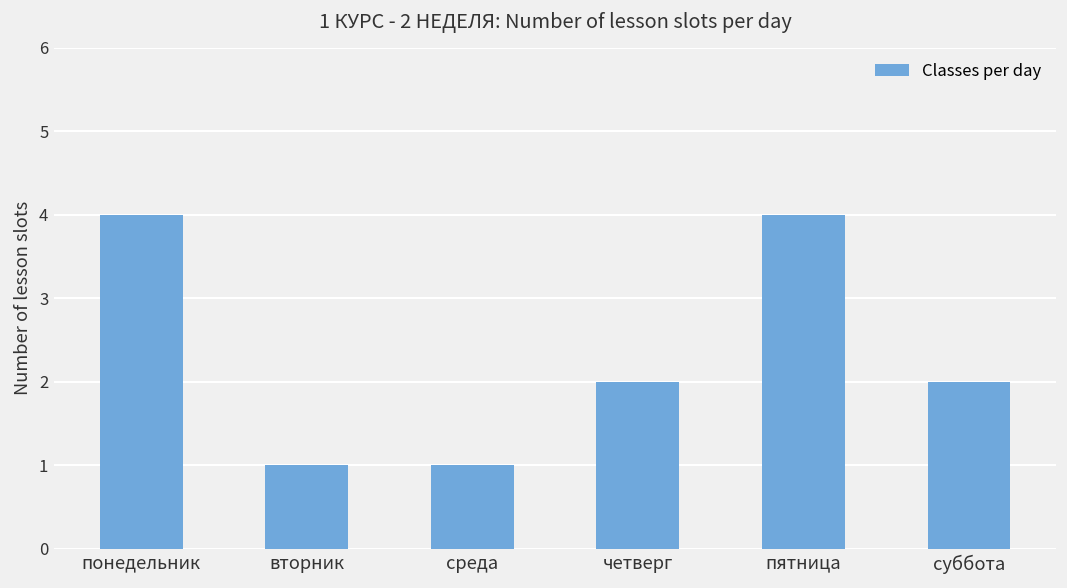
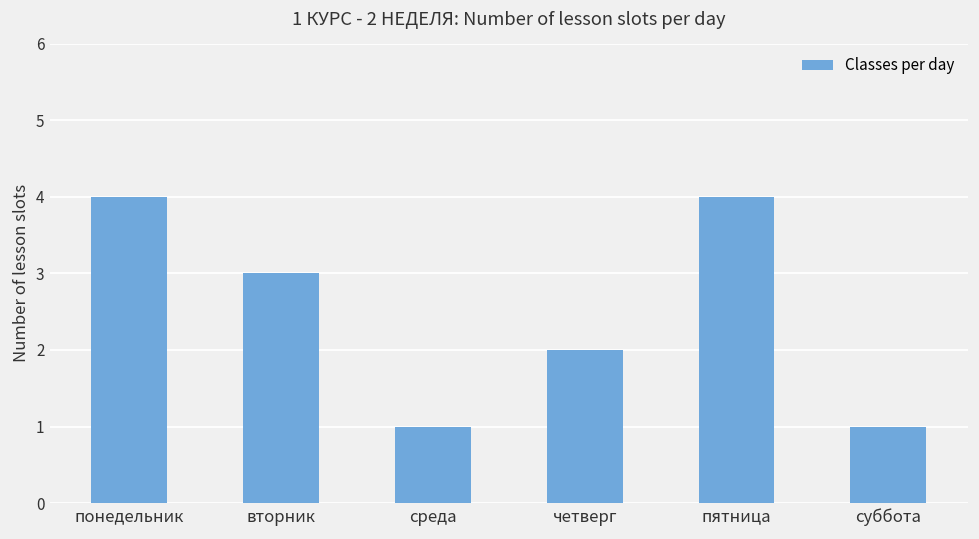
вторник: 1 -> 3
суббота: 2 -> 1
